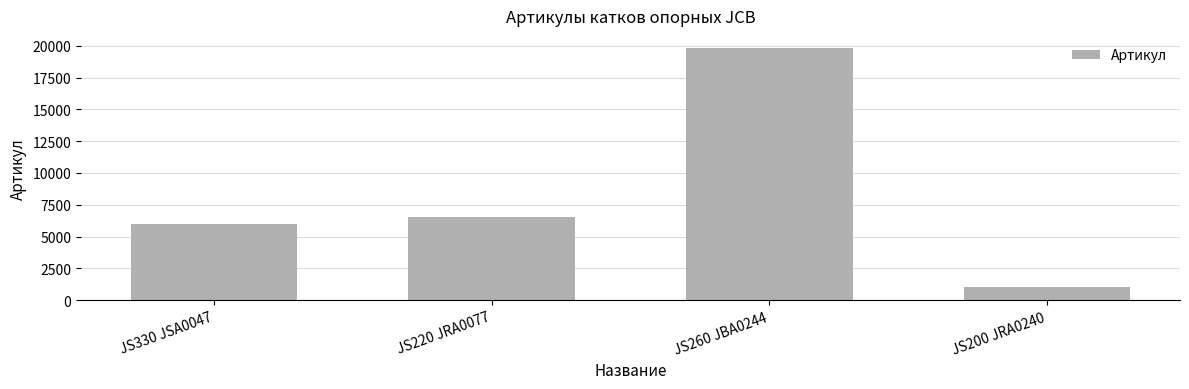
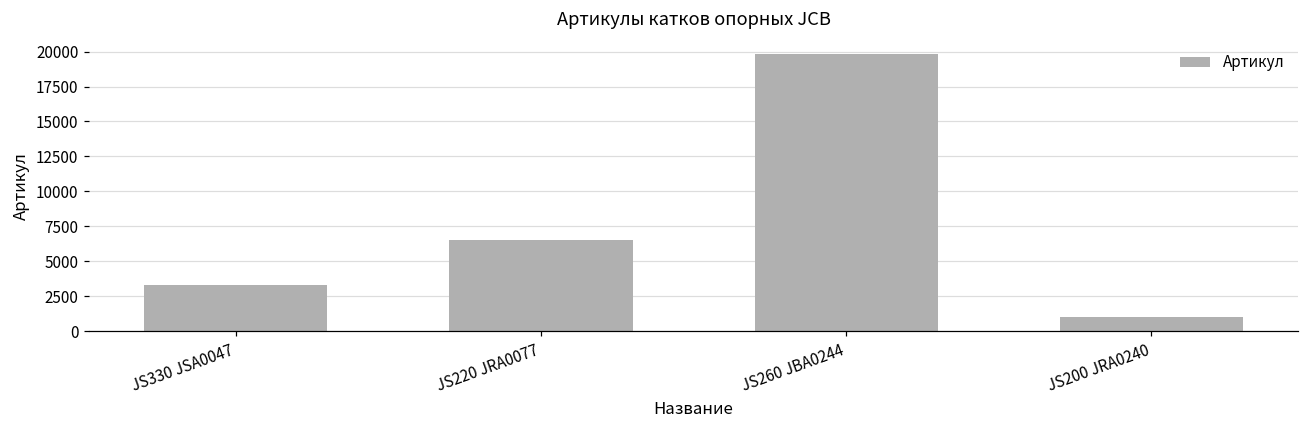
JS330 JSA0047: 6000 -> 3300
